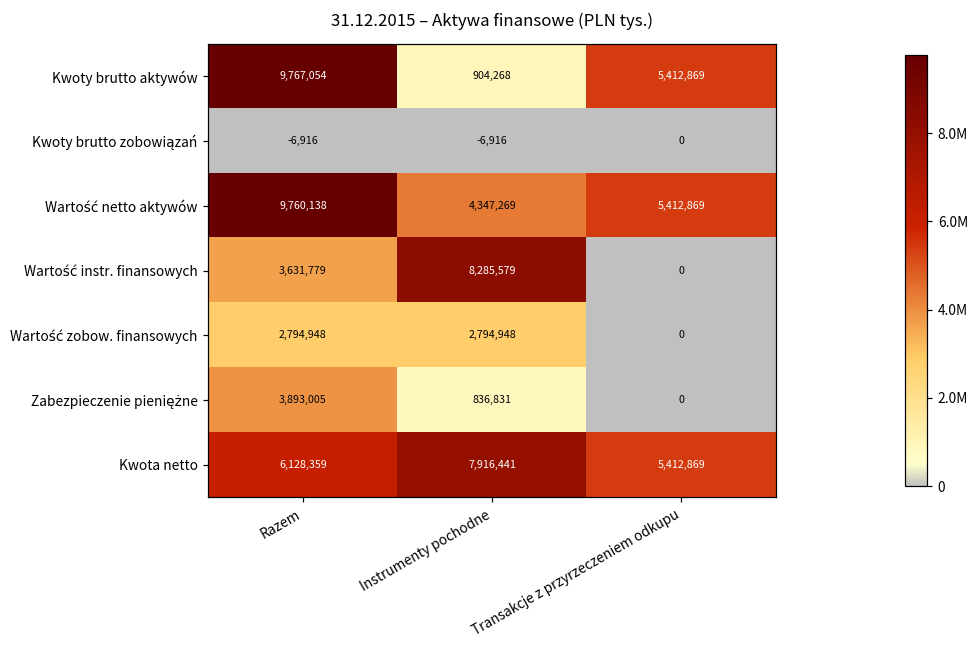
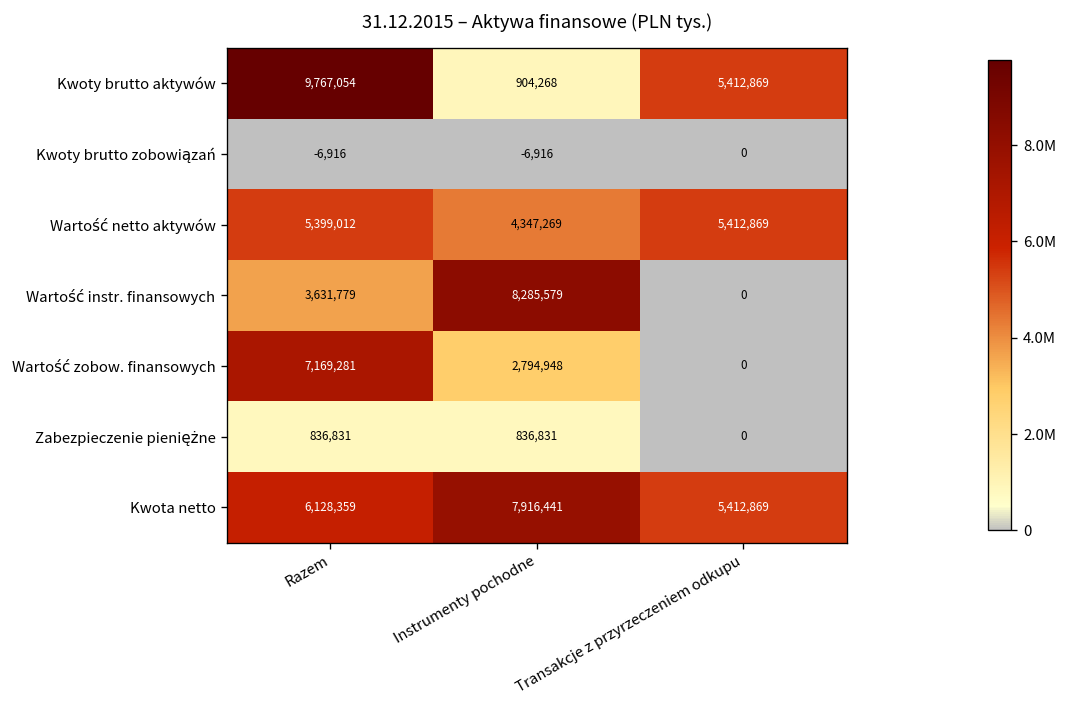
Wartość netto aktywów, Razem: 9,760,138 -> 5,399,012
Wartość zobow. finansowych, Razem: 2,794,948 -> 7,169,281
Zabezpieczenie pieniężne, Razem: 3,893,005 -> 836,831
